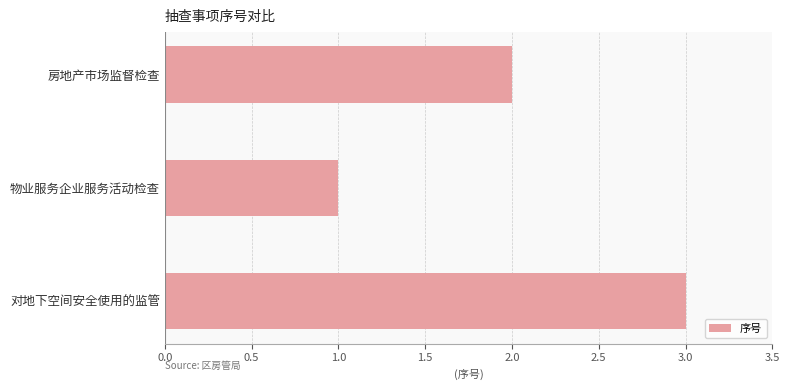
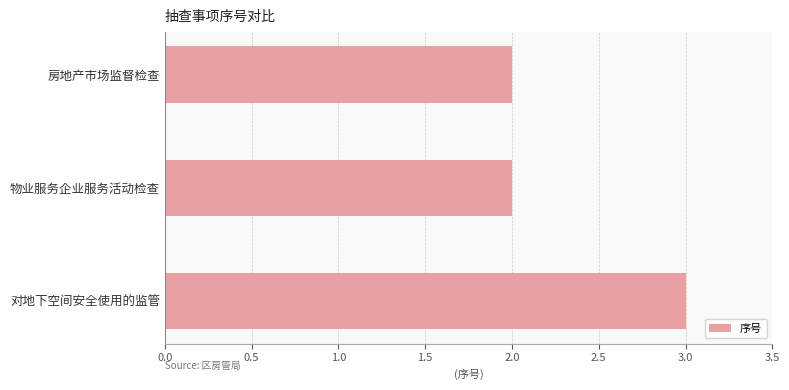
物业服务企业服务活动检查: 1 -> 2
